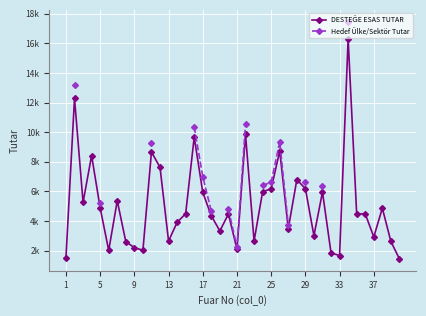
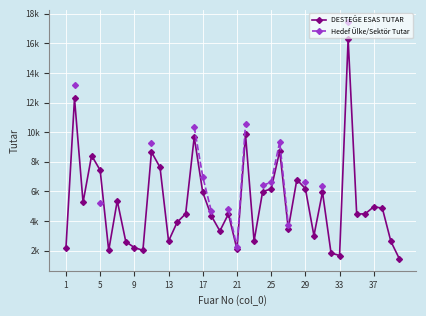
DESTEĞE ESAS TUTAR, 1: 1500 -> 2200
DESTEĞE ESAS TUTAR, 5: 4900 -> 7400
DESTEĞE ESAS TUTAR, 37: 2900 -> 5000
